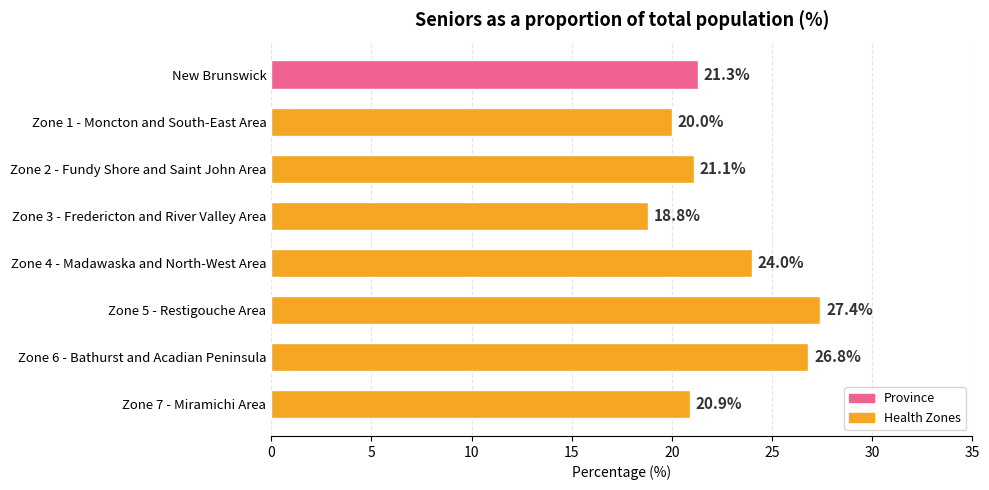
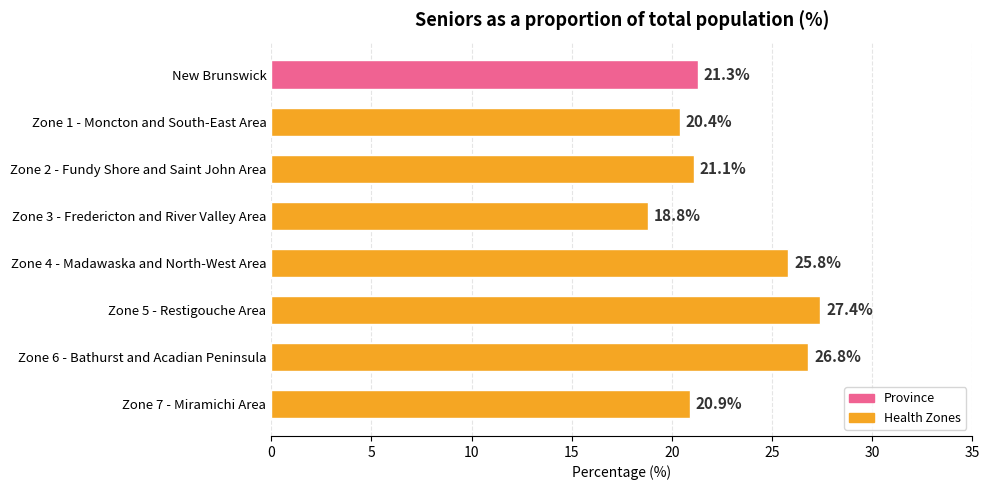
Zone 1 - Moncton and South-East Area: 20.0% -> 20.4%
Zone 4 - Madawaska and North-West Area: 24.0% -> 25.8%
